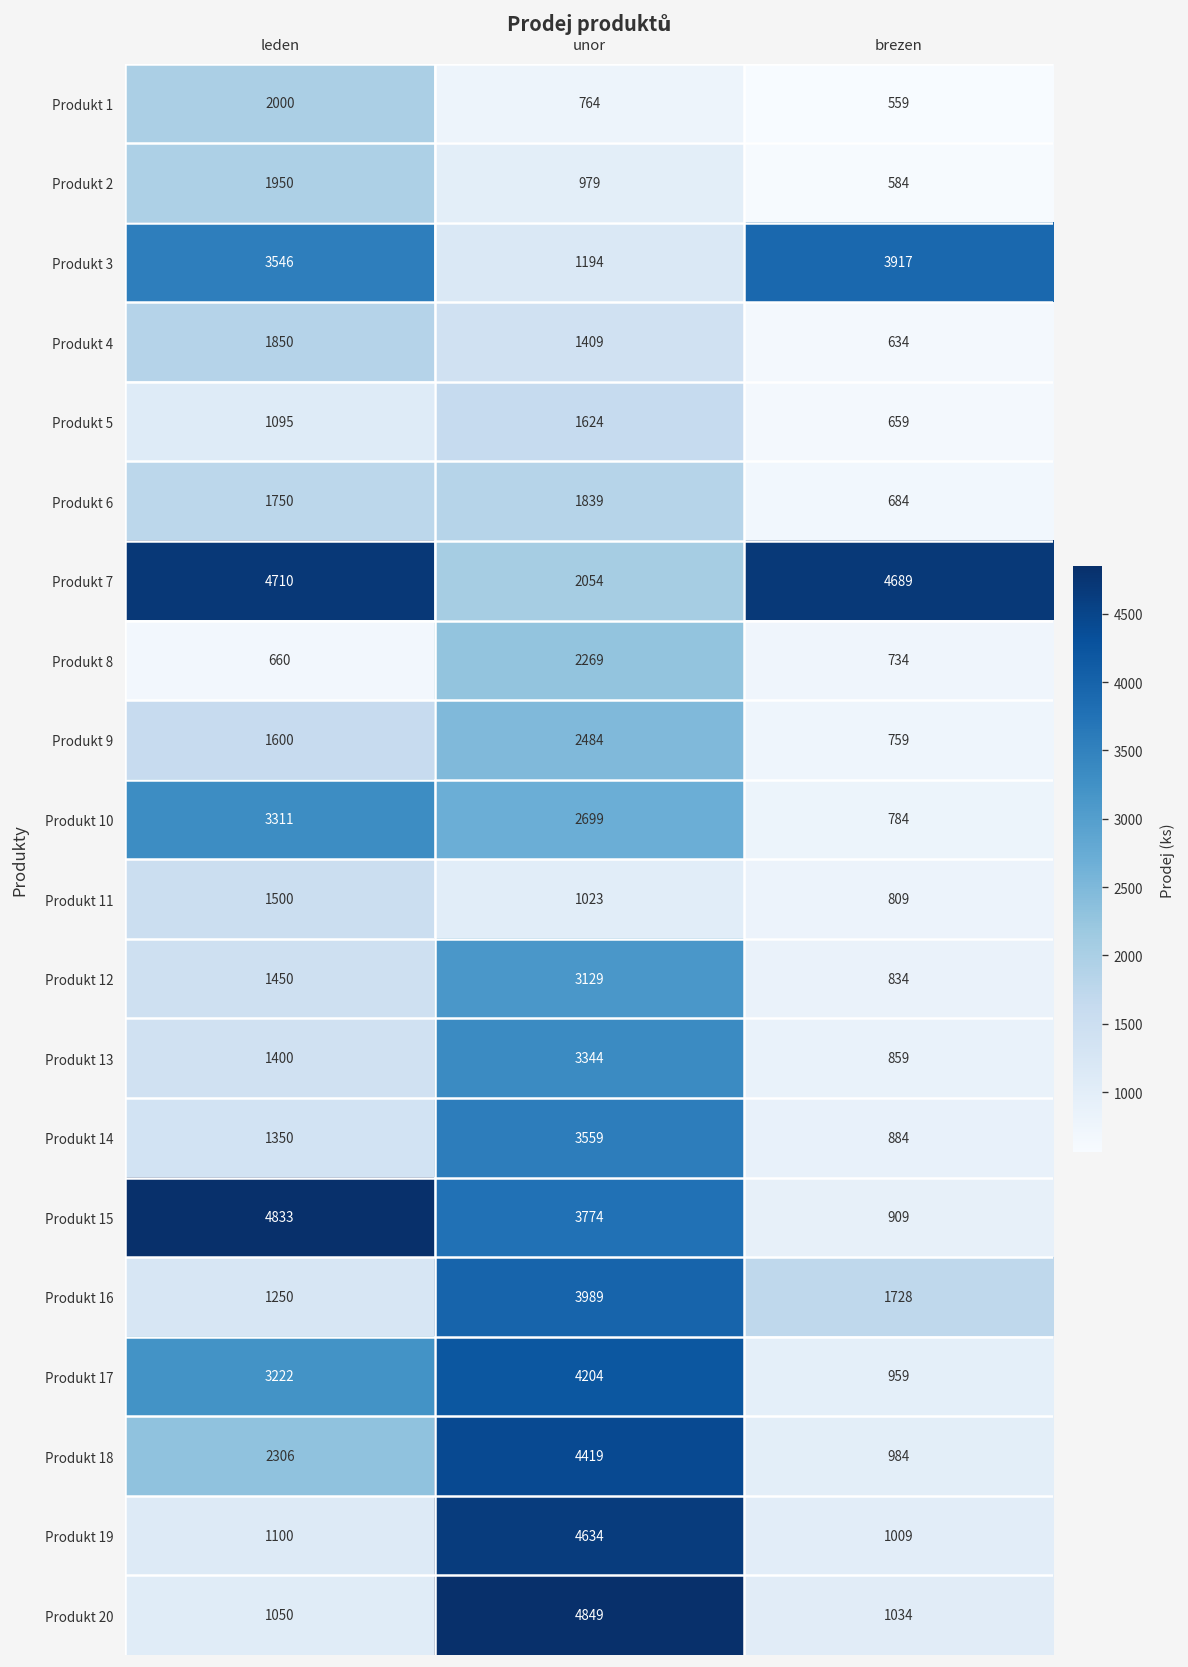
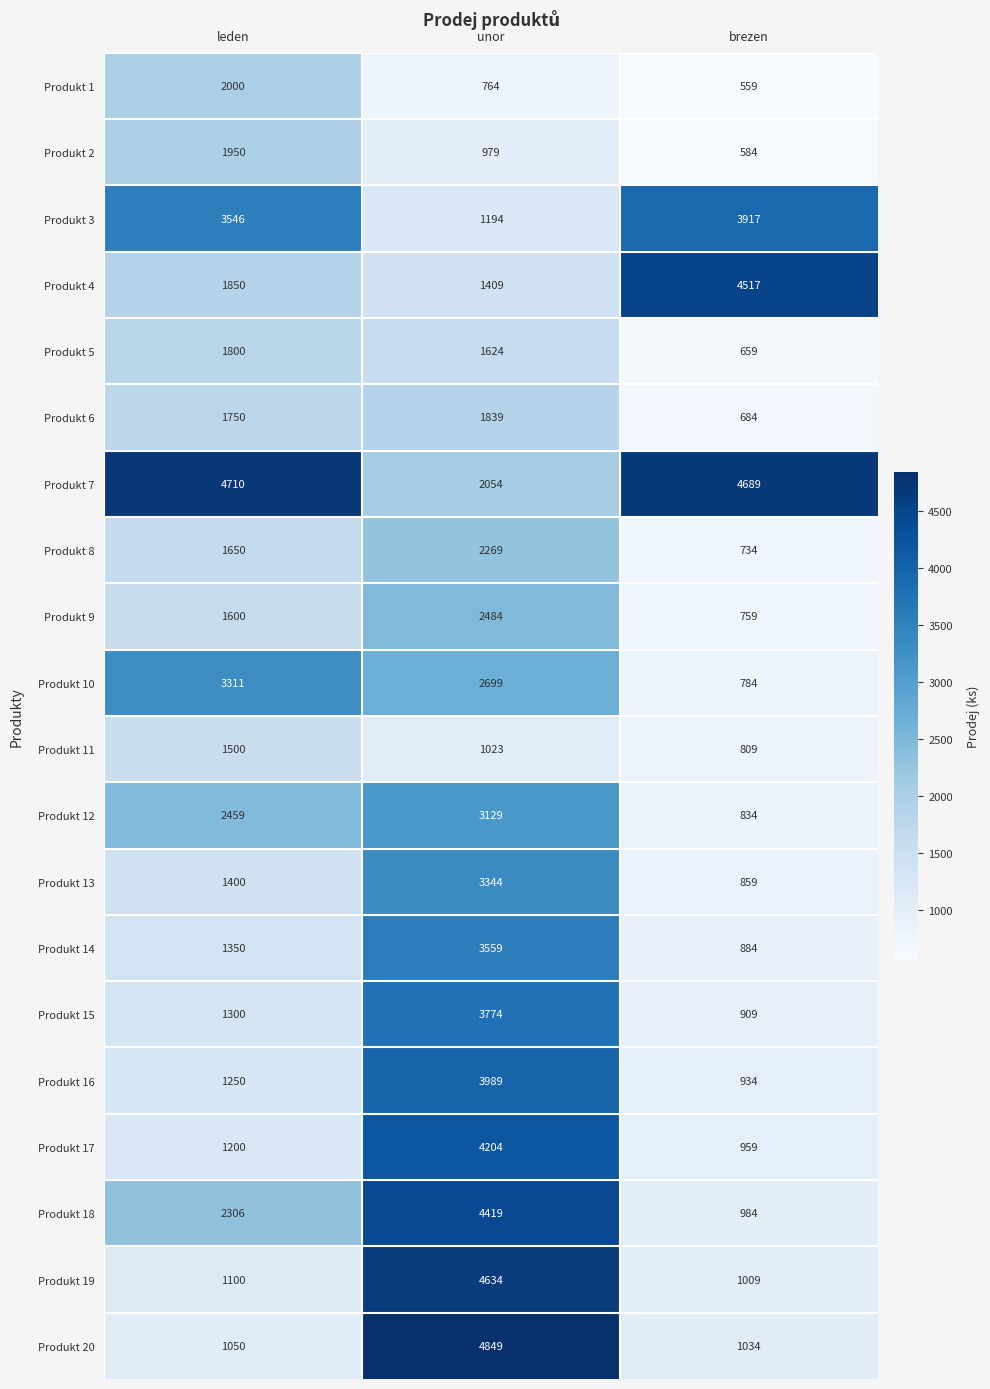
Produkt 4, brezen: 634 -> 4517
Produkt 5, leden: 1095 -> 1800
Produkt 8, leden: 660 -> 1650
Produkt 12, leden: 1450 -> 2459
Produkt 15, leden: 4833 -> 1300
Produkt 16, brezen: 1728 -> 934
Produkt 17, leden: 3222 -> 1200
